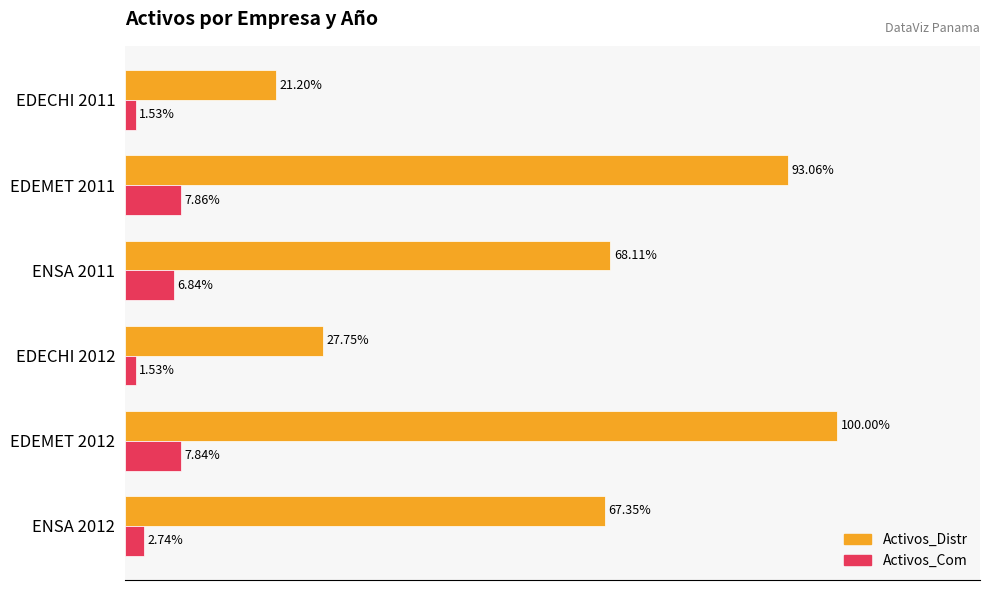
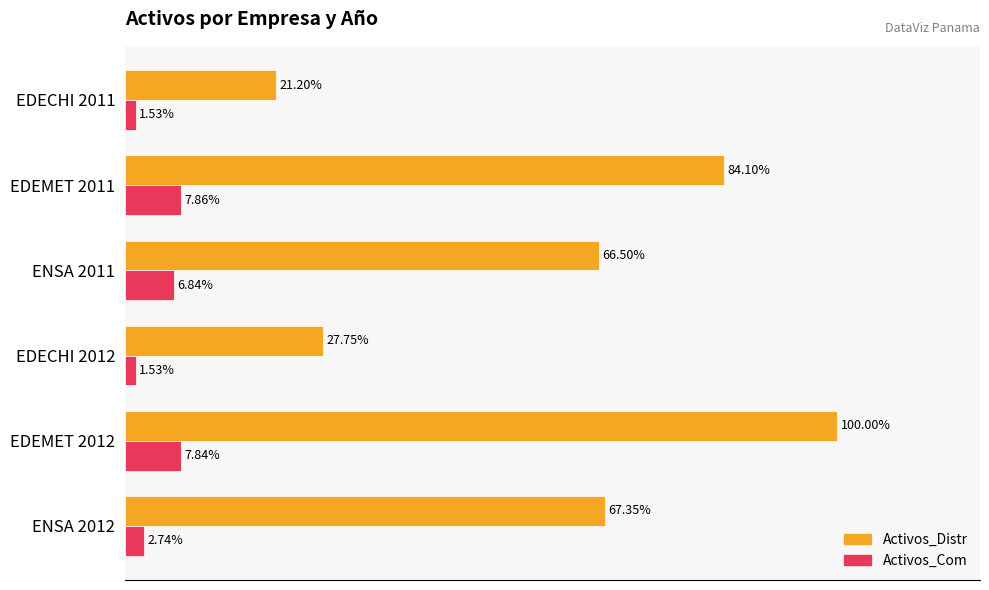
Activos_Distr, EDEMET 2011: 93.06% -> 84.10%
Activos_Distr, ENSA 2011: 68.11% -> 66.50%
